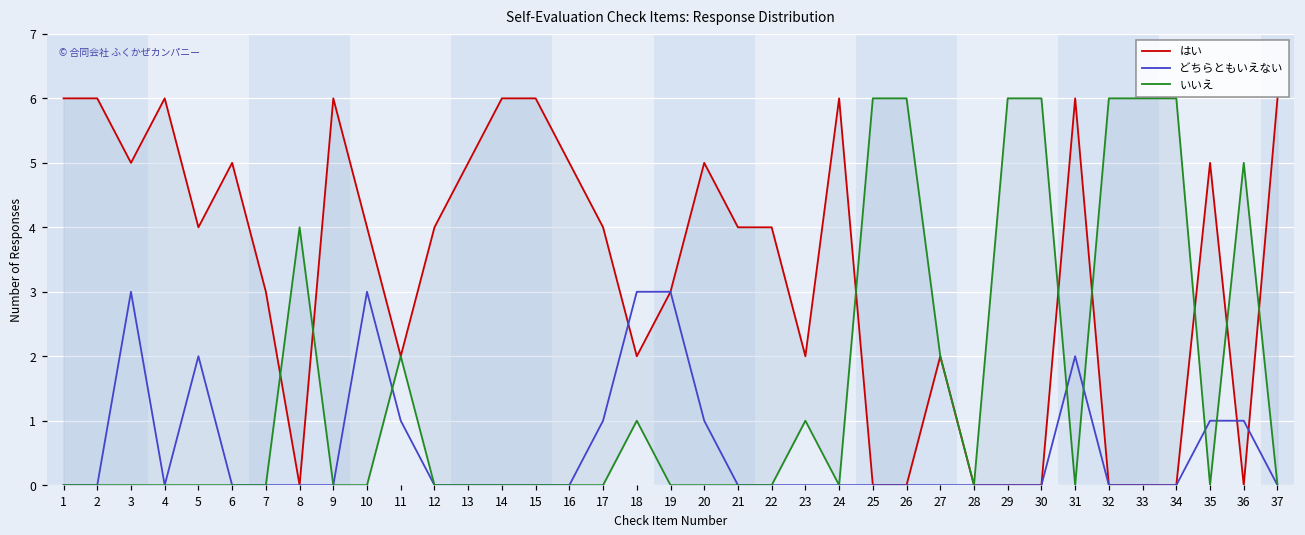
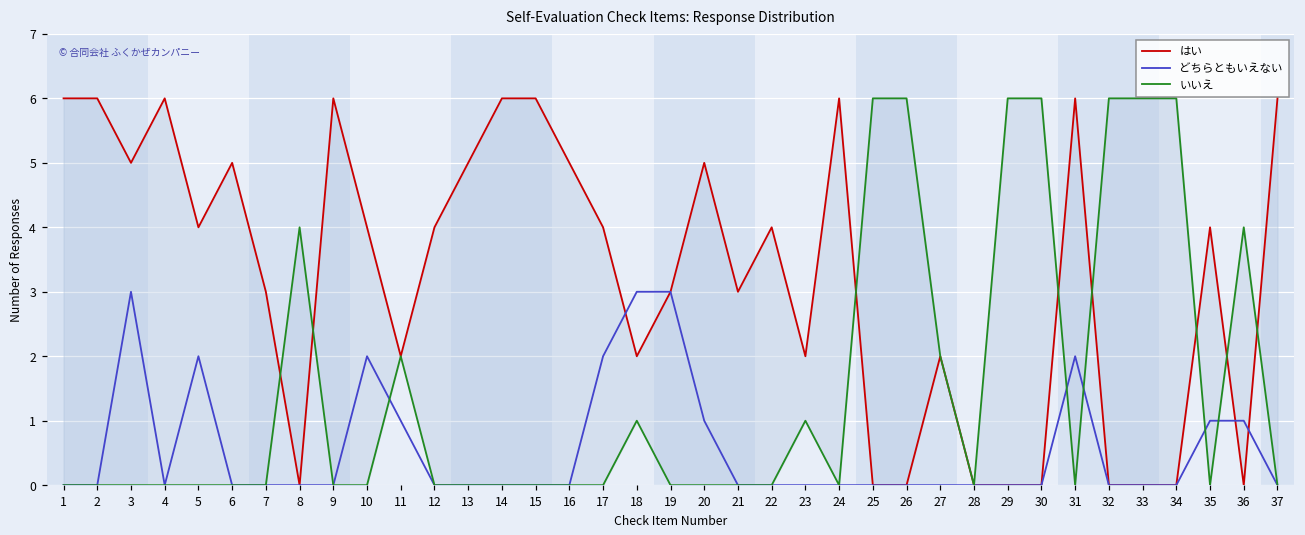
どちらともいえない, 10: 3 -> 2
どちらともいえない, 17: 1 -> 2
はい, 21: 4 -> 3
はい, 35: 5 -> 4
いいえ, 36: 5 -> 4
